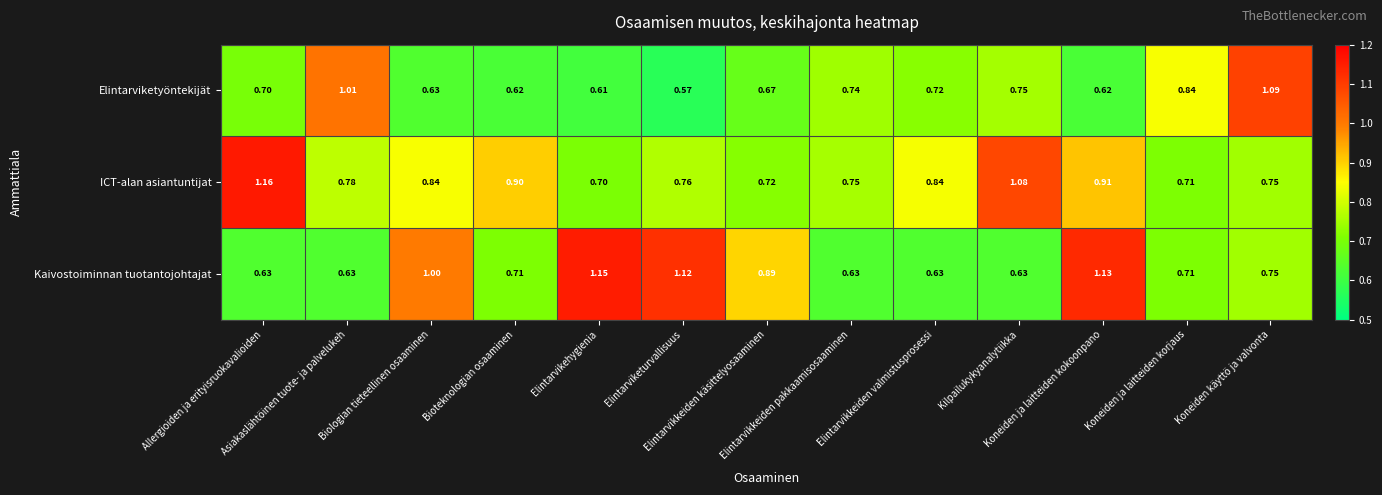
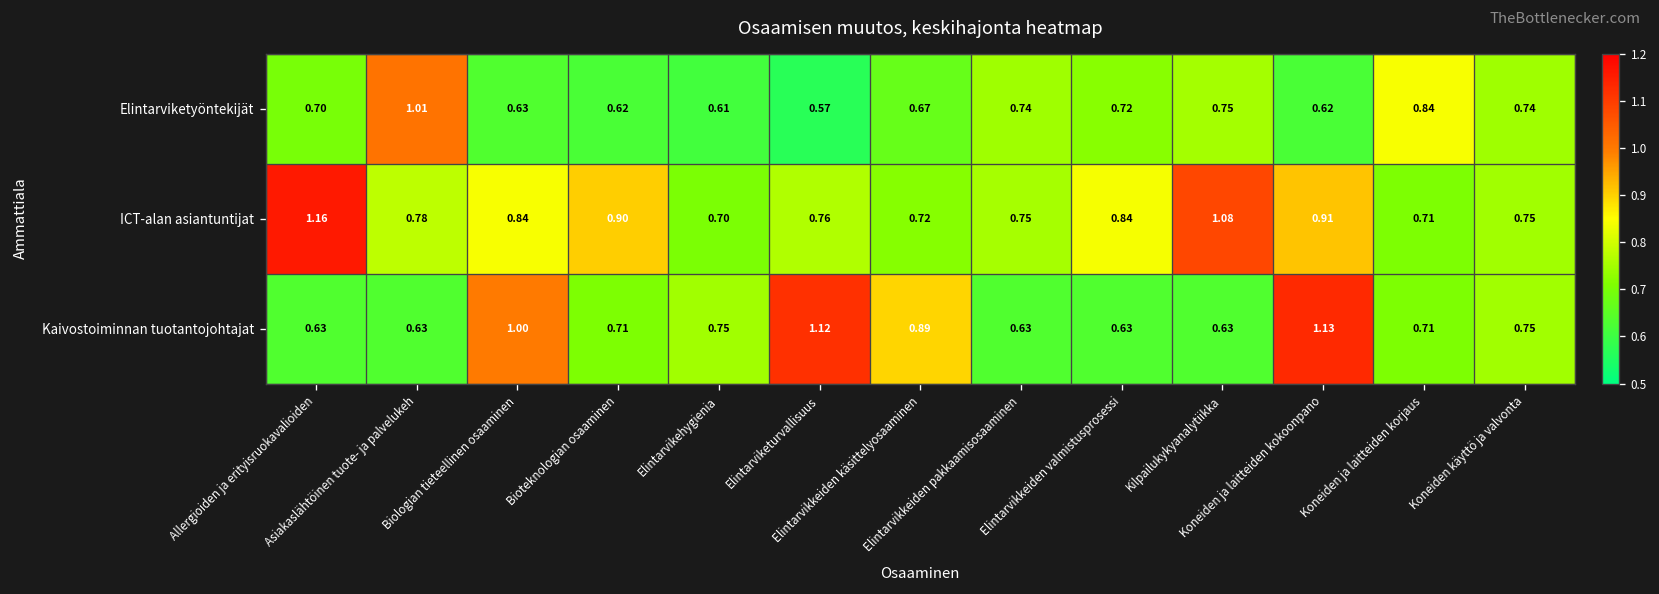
Elintarviketyöntekijät, Koneiden käyttö ja valvonta: 1.09 -> 0.74
Kaivostoiminnan tuotantojohtajat, Elintarvikehygienia: 1.15 -> 0.75
